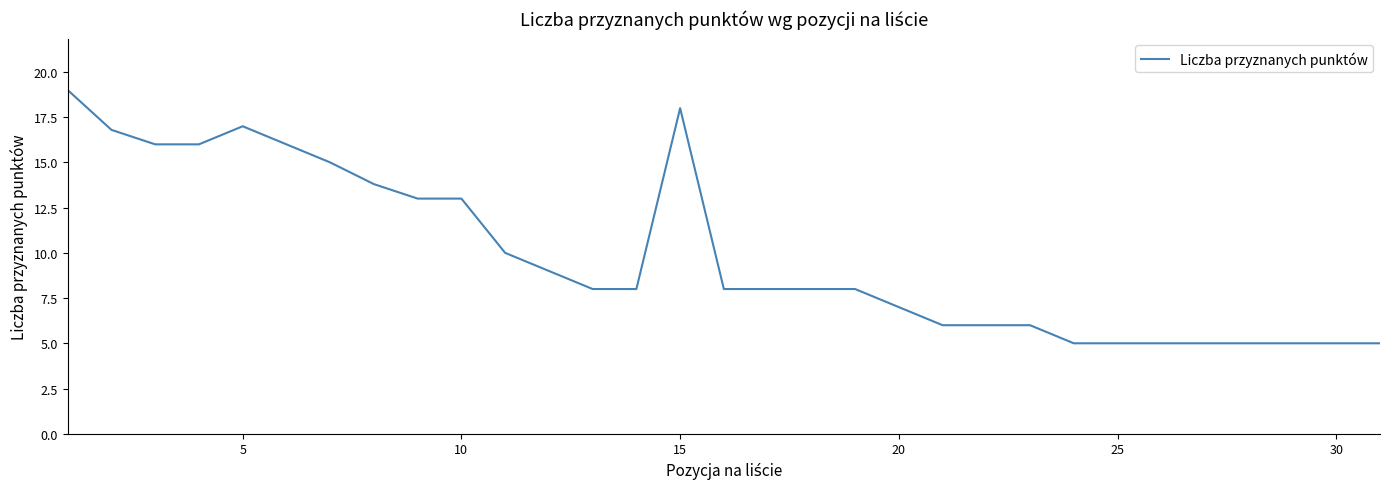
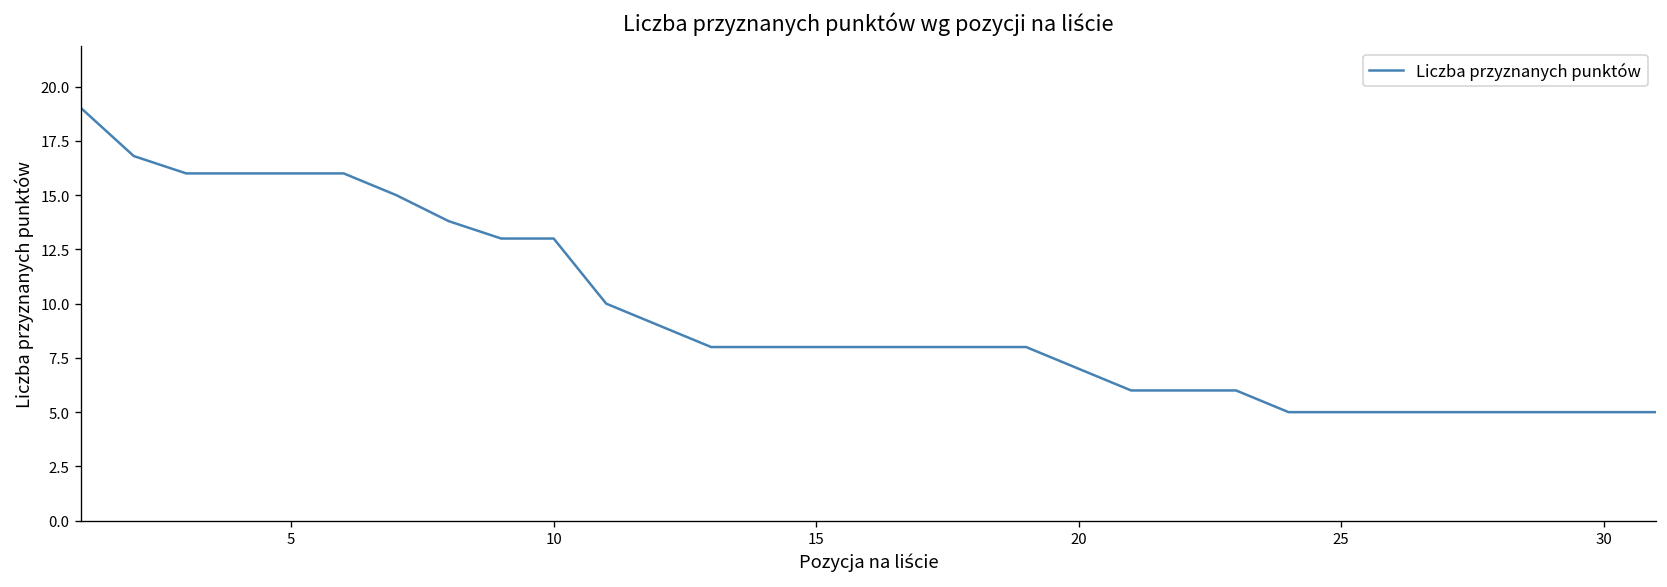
5: 17 -> 16
15: 18 -> 8
